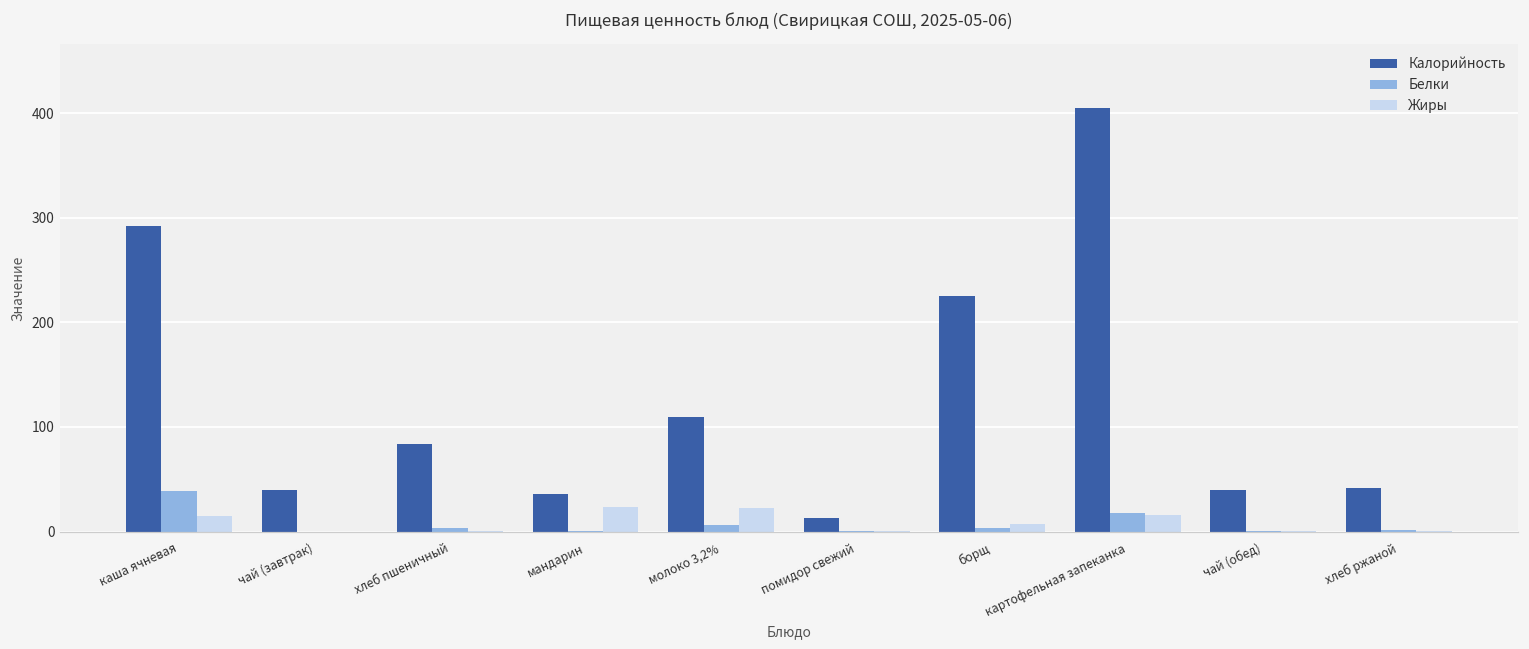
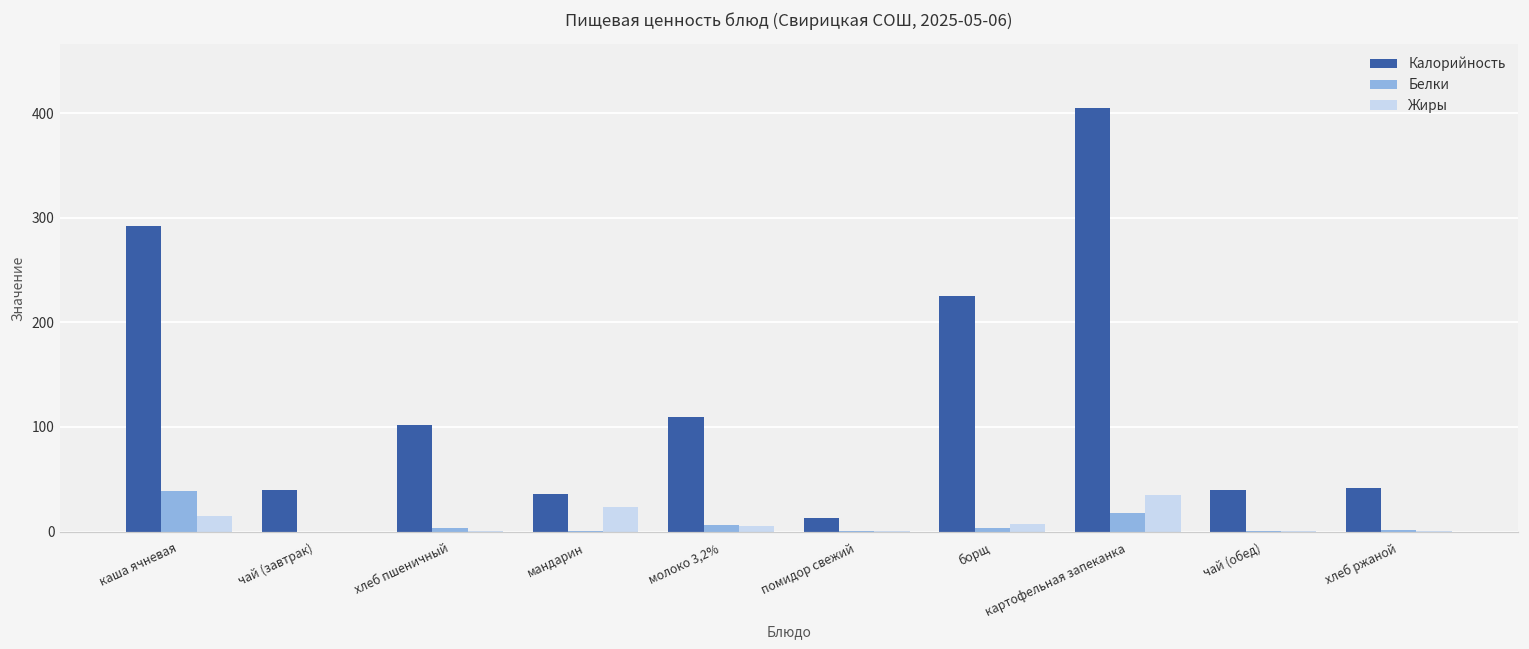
Калорийность, хлеб пшеничный: 80 -> 100
Жиры, молоко 3,2%: 20 -> 10
Жиры, картофельная запеканка: 20 -> 30
